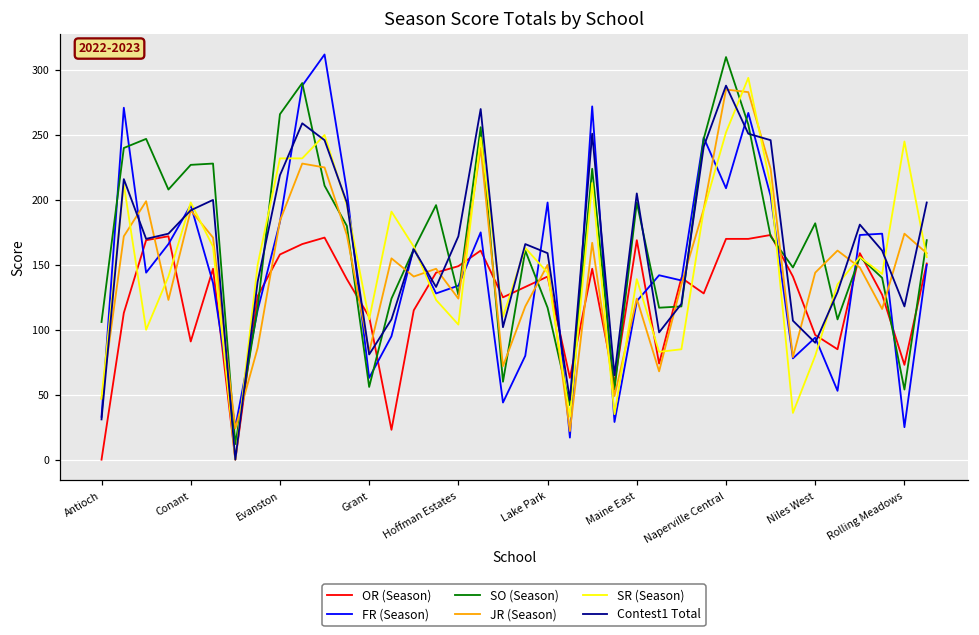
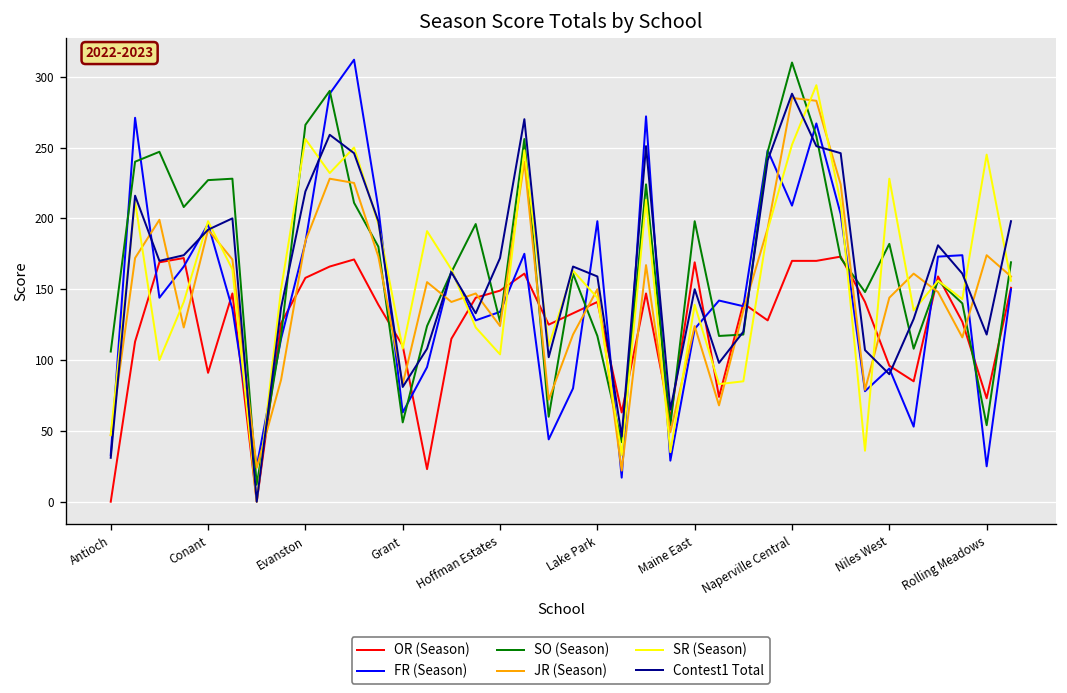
SR (Season), Evanston: 232 -> 256
Contest1 Total, Maine East: 205 -> 150
SR (Season), Niles West: 80 -> 228
